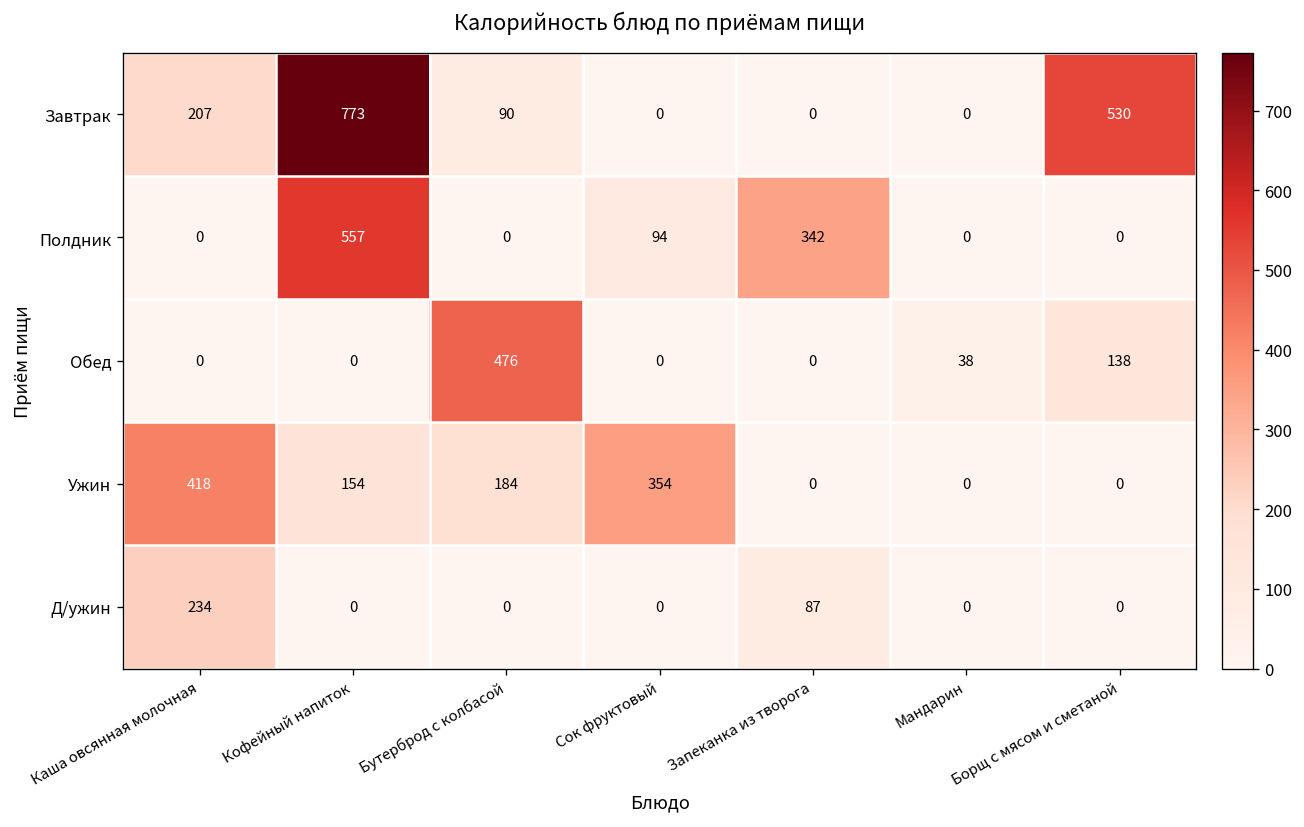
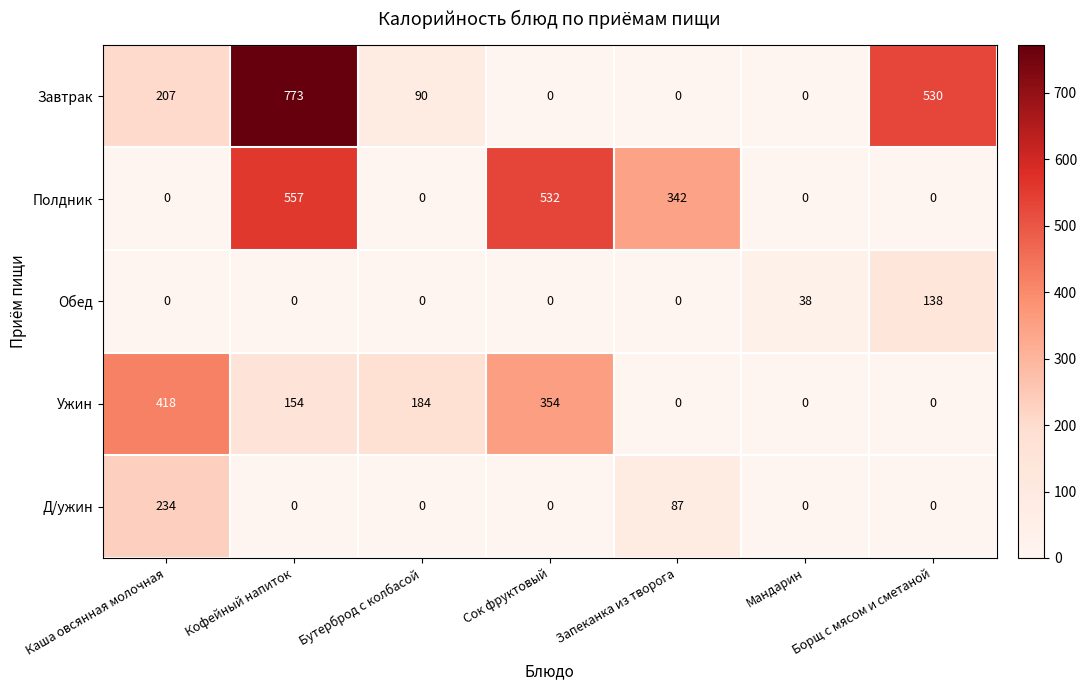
Полдник, Сок фруктовый: 94 -> 532
Обед, Бутерброд с колбасой: 476 -> 0
